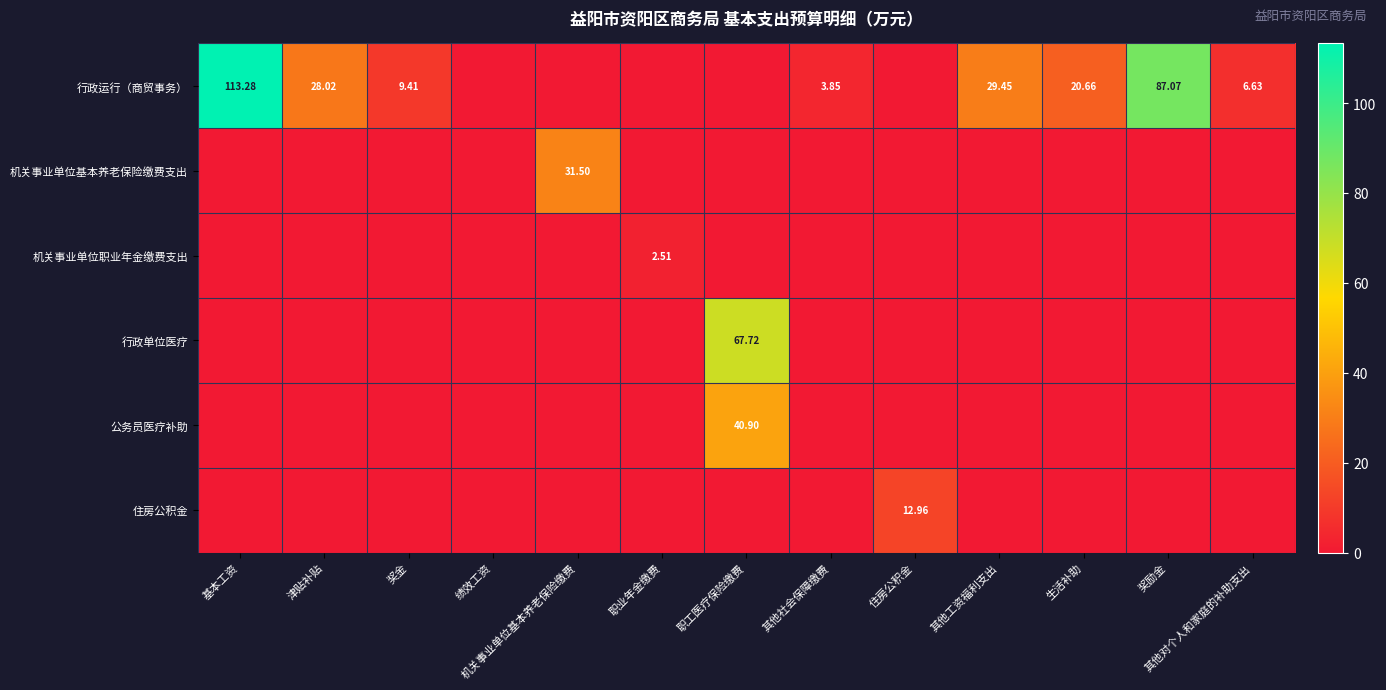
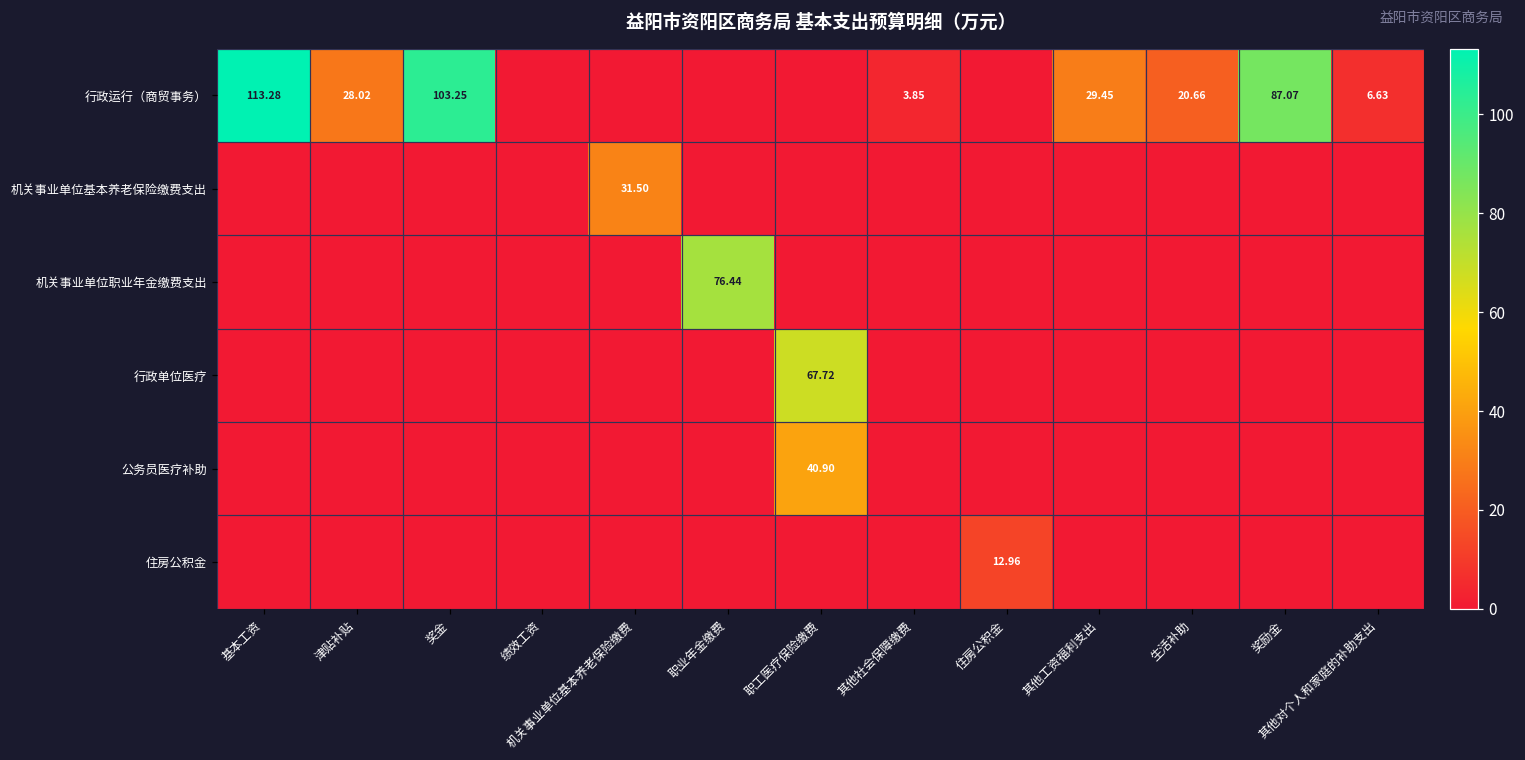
行政运行（商贸事务）, 奖金: 9.41 -> 103.25
机关事业单位职业年金缴费支出, 职业年金缴费: 2.51 -> 76.44
